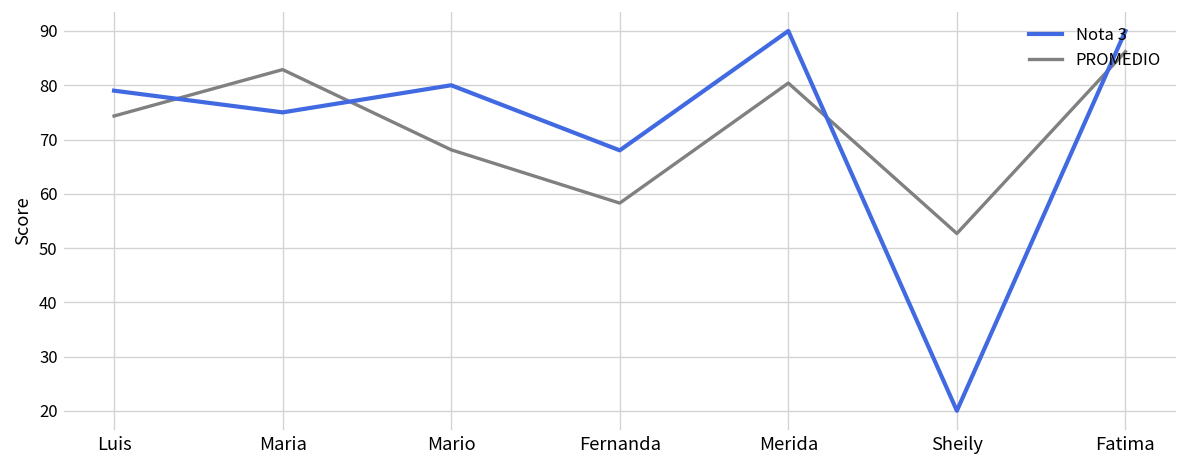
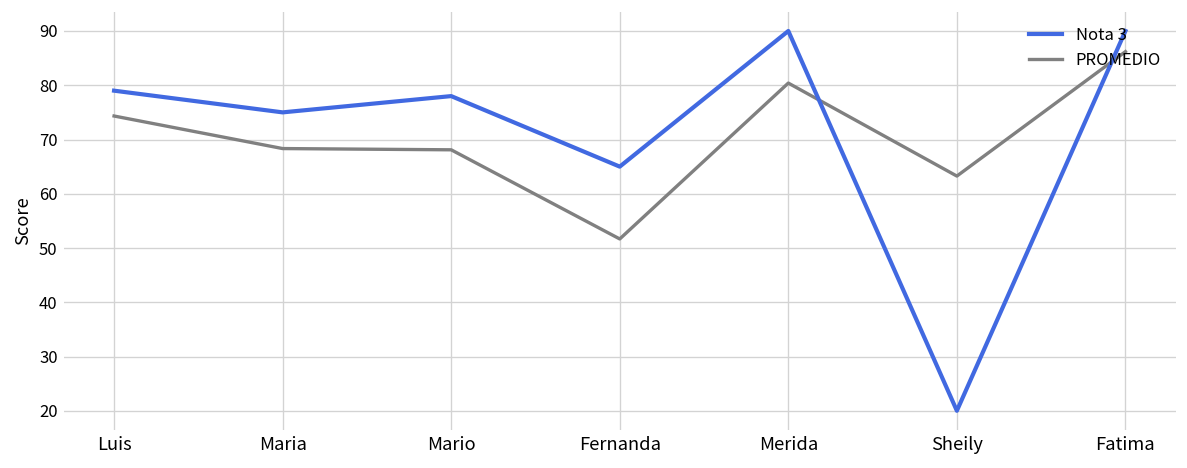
PROMEDIO, Maria: 83 -> 68
Nota 3, Mario: 80 -> 78
Nota 3, Fernanda: 68 -> 65
PROMEDIO, Fernanda: 58 -> 52
PROMEDIO, Sheily: 53 -> 63
